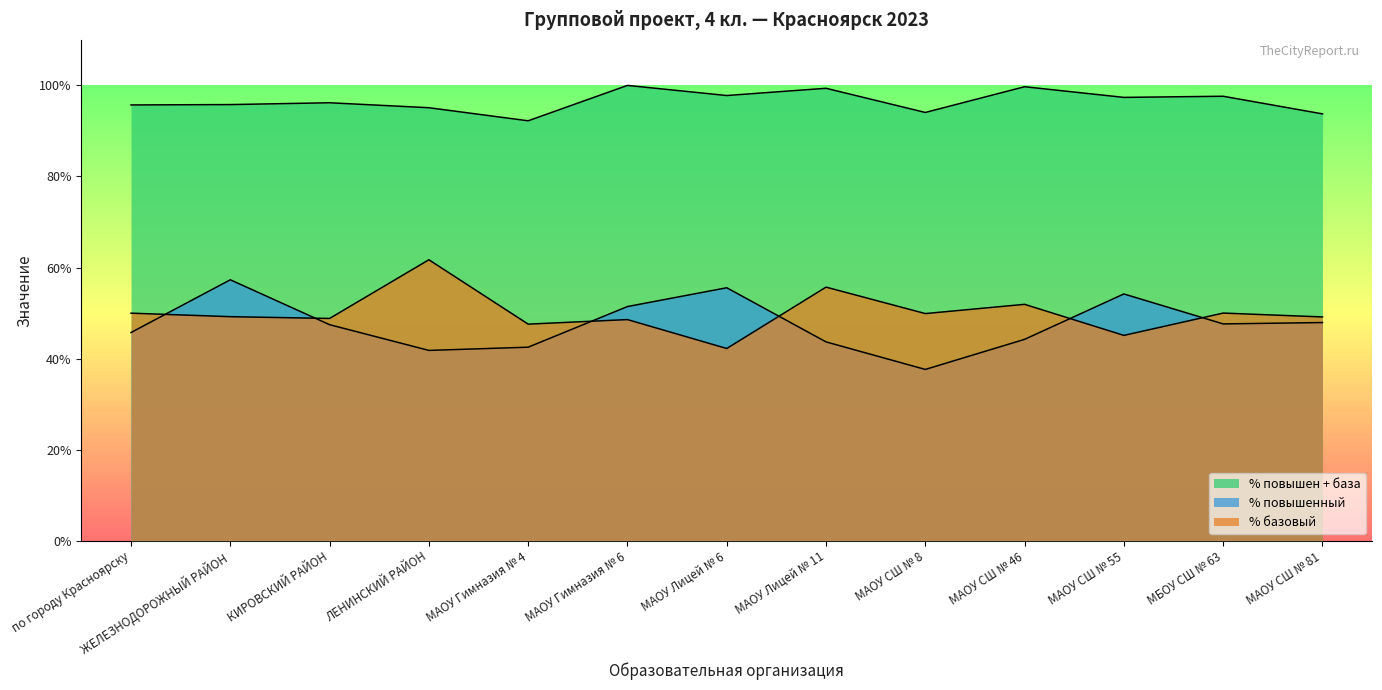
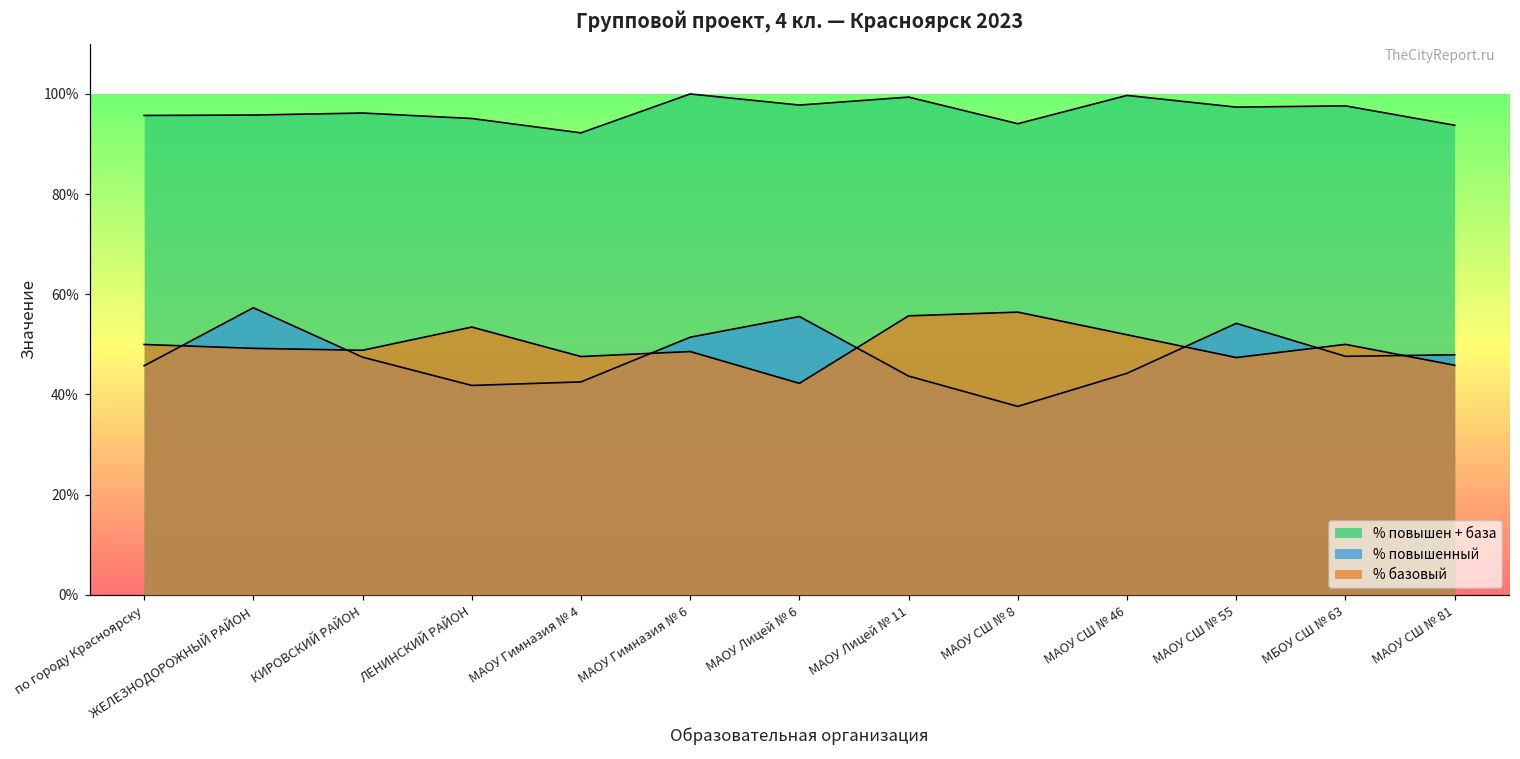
% базовый, ЛЕНИНСКИЙ РАЙОН: 62% -> 53%
% базовый, МАОУ СШ № 8: 50% -> 56%
% базовый, МАОУ СШ № 55: 45% -> 47%
% базовый, МАОУ СШ № 81: 49% -> 46%
